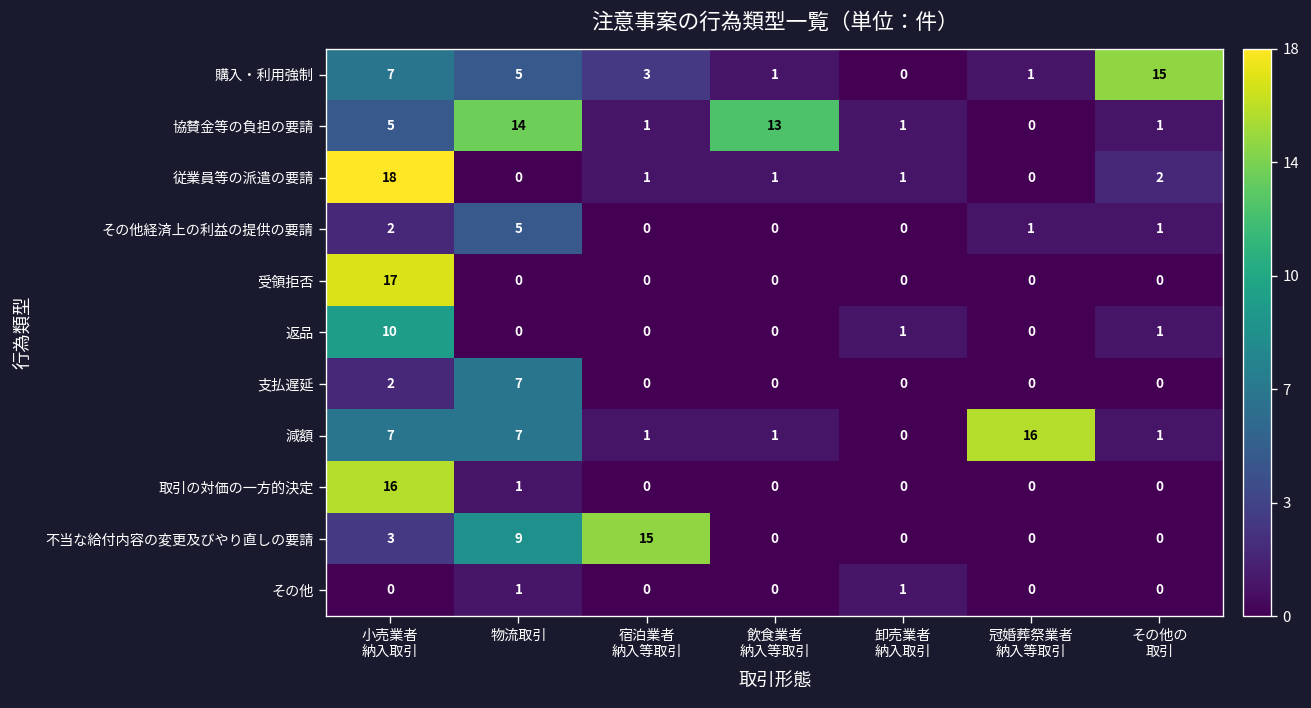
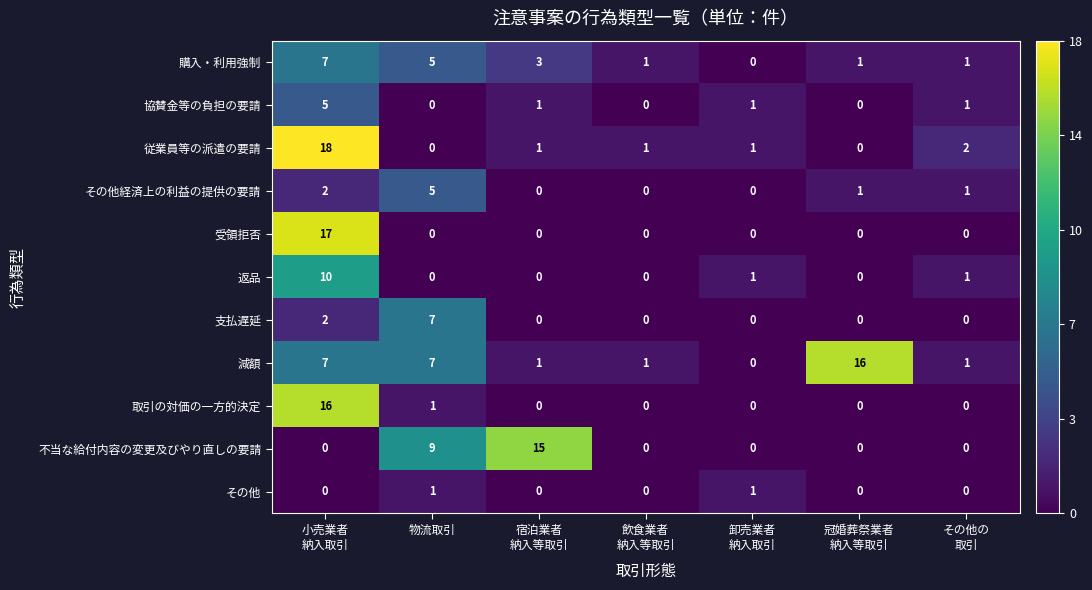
購入・利用強制, その他の 取引: 15 -> 1
協賛金等の負担の要請, 物流取引: 14 -> 0
協賛金等の負担の要請, 飲食業者 納入等取引: 13 -> 0
不当な給付内容の変更及びやり直しの要請, 小売業者 納入取引: 3 -> 0
